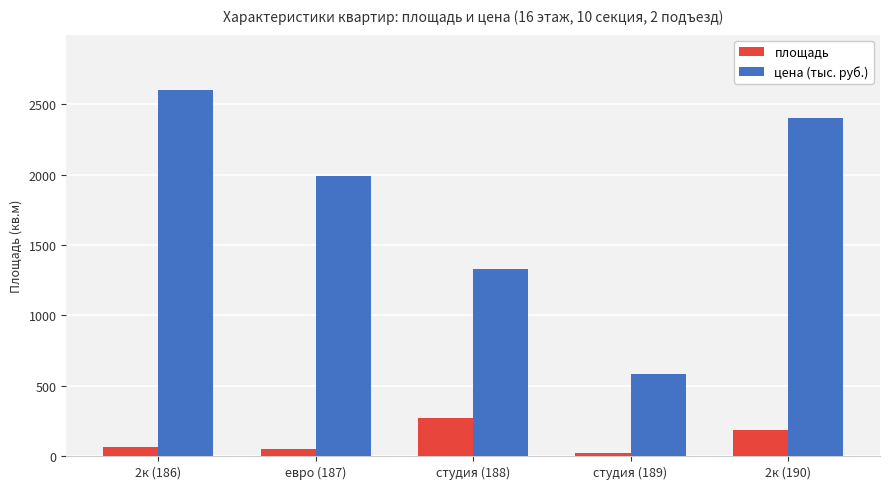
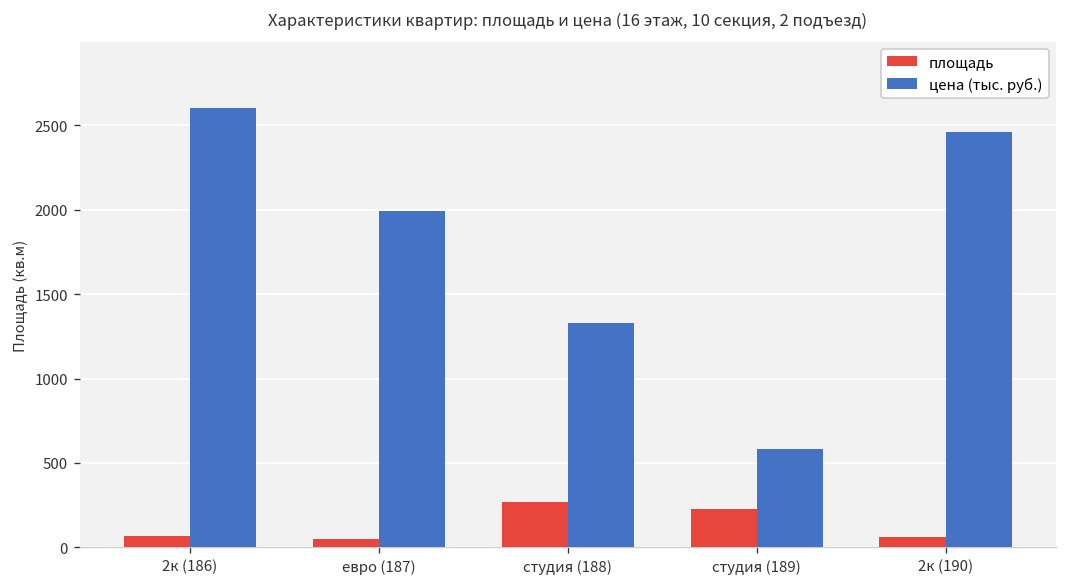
площадь, студия (189): 20 -> 230
площадь, 2к (190): 180 -> 60
цена (тыс. руб.), 2к (190): 2400 -> 2460
